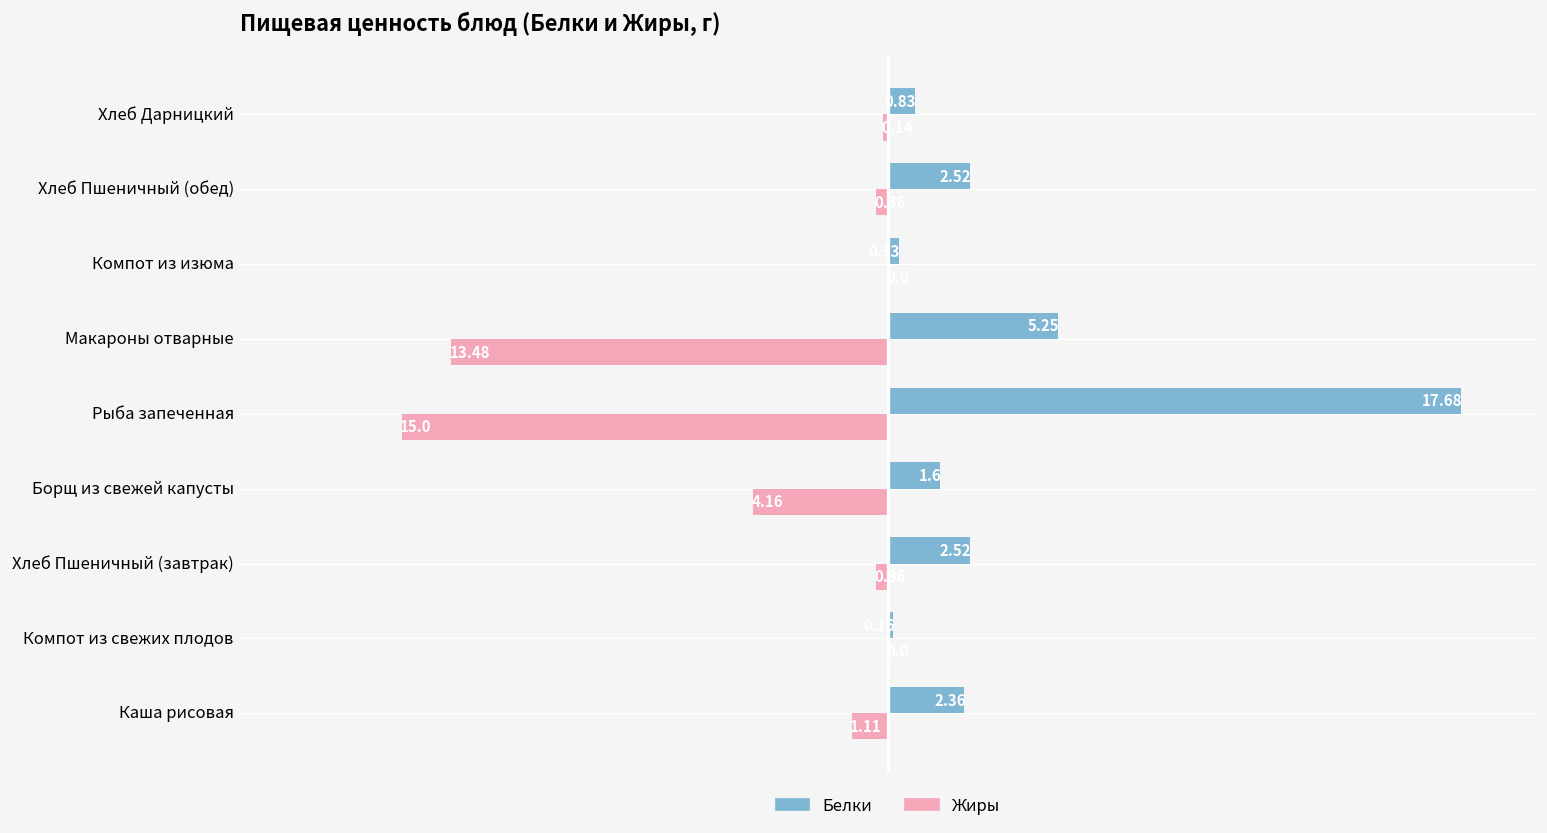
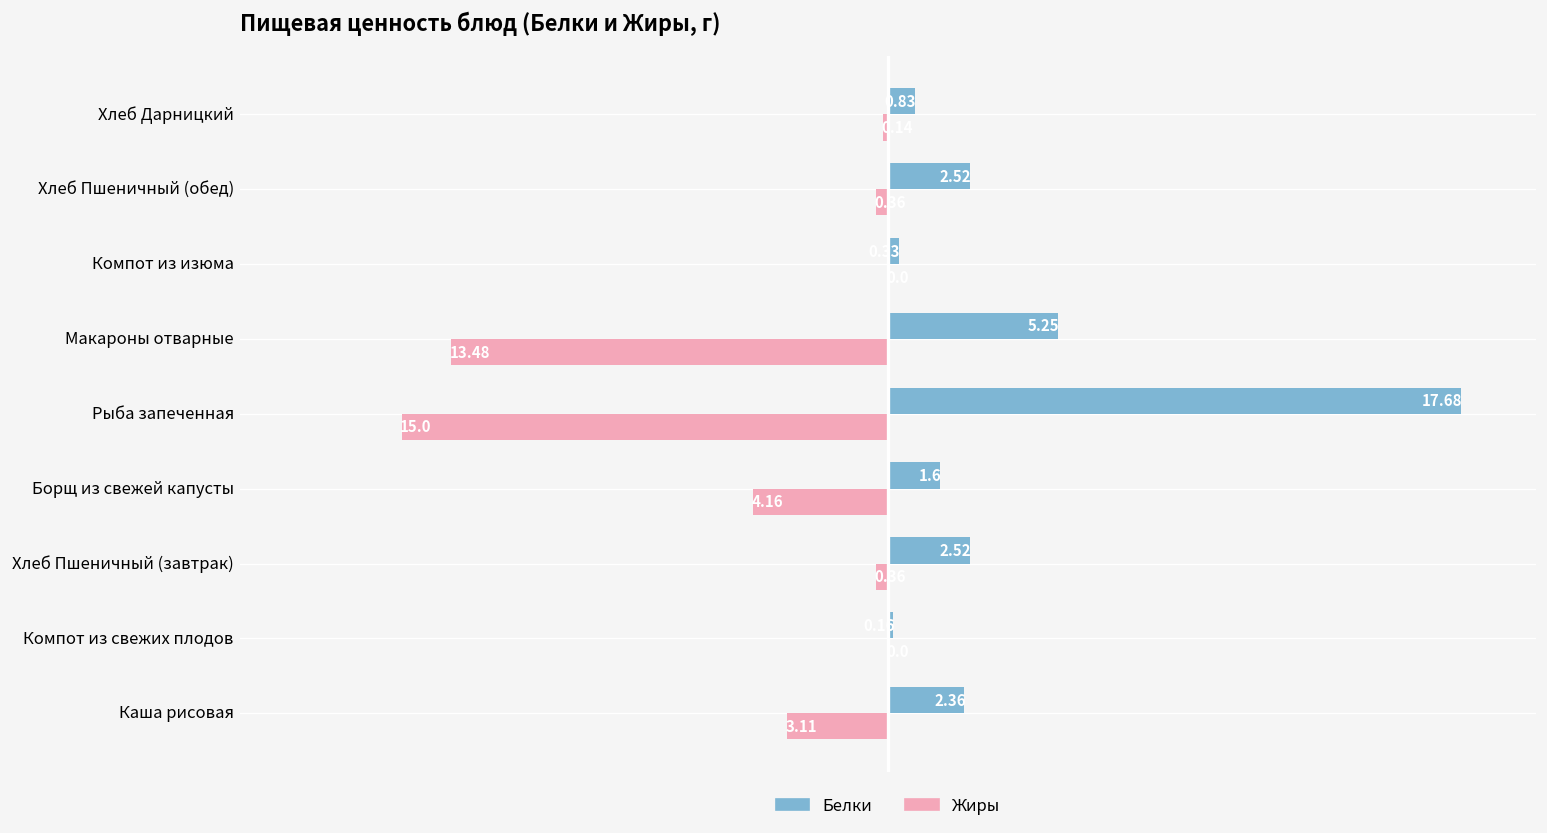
Жиры, Каша рисовая: 1.11 -> 3.11
